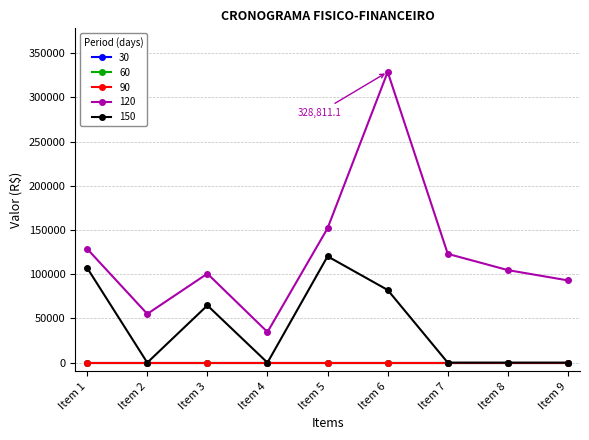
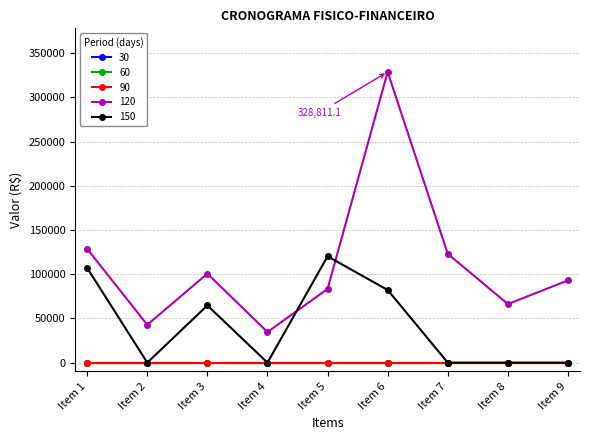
120, Item 2: 60000 -> 40000
120, Item 5: 150000 -> 80000
120, Item 8: 100000 -> 70000
